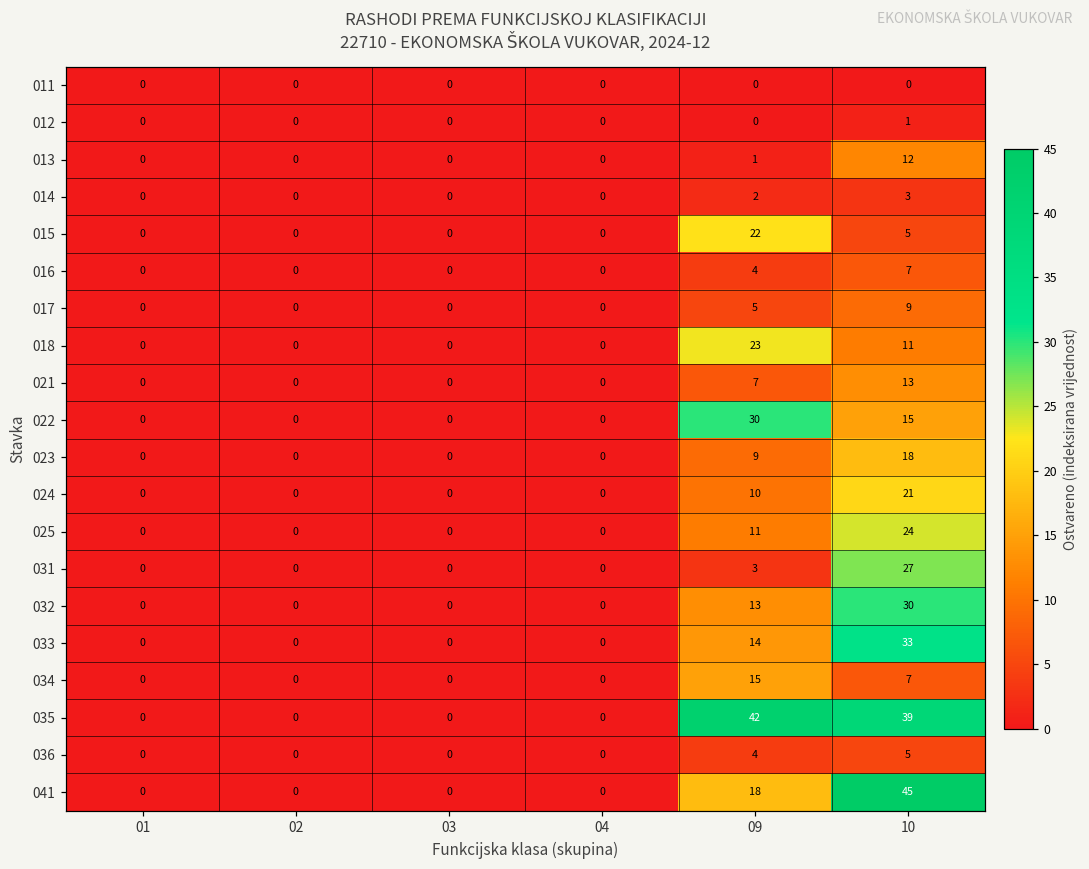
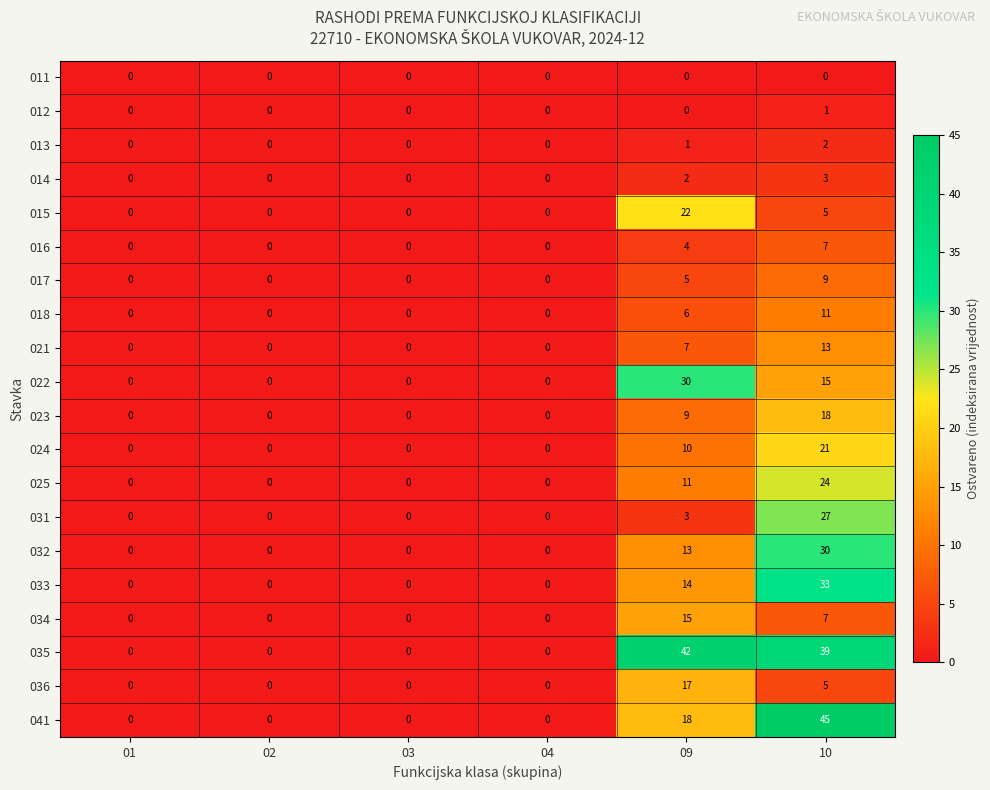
013, 10: 12 -> 2
018, 09: 23 -> 6
036, 09: 4 -> 17
